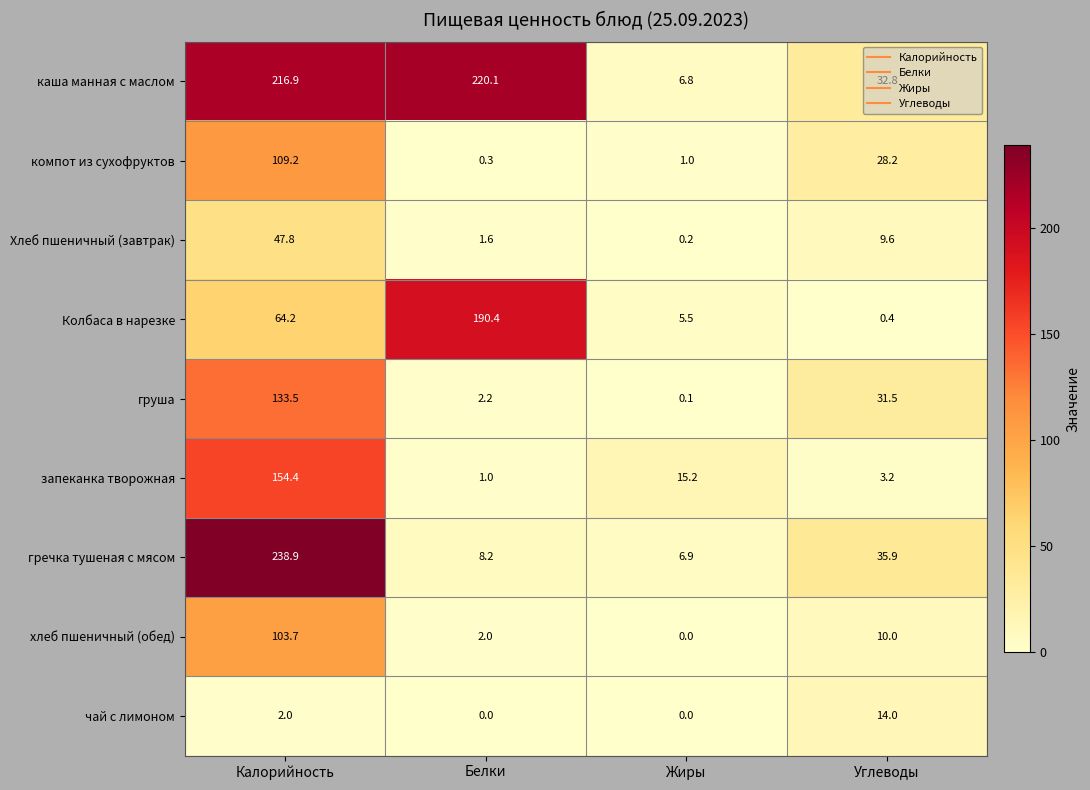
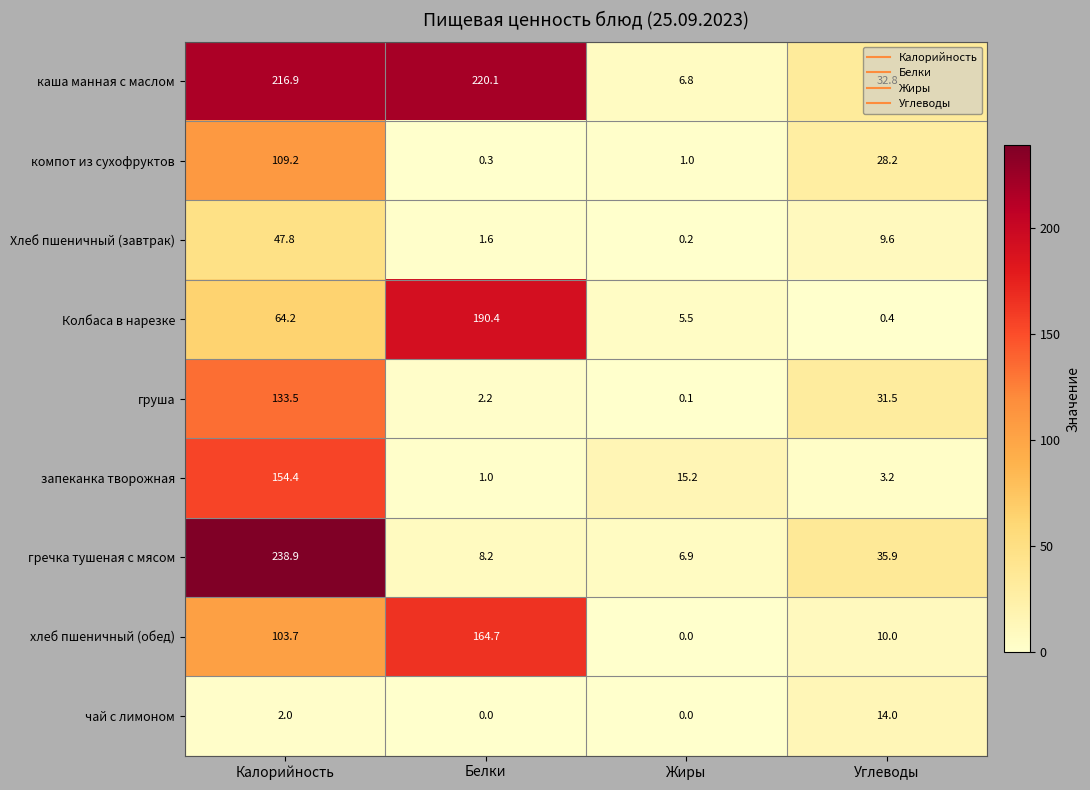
хлеб пшеничный (обед), Белки: 2.0 -> 164.7
